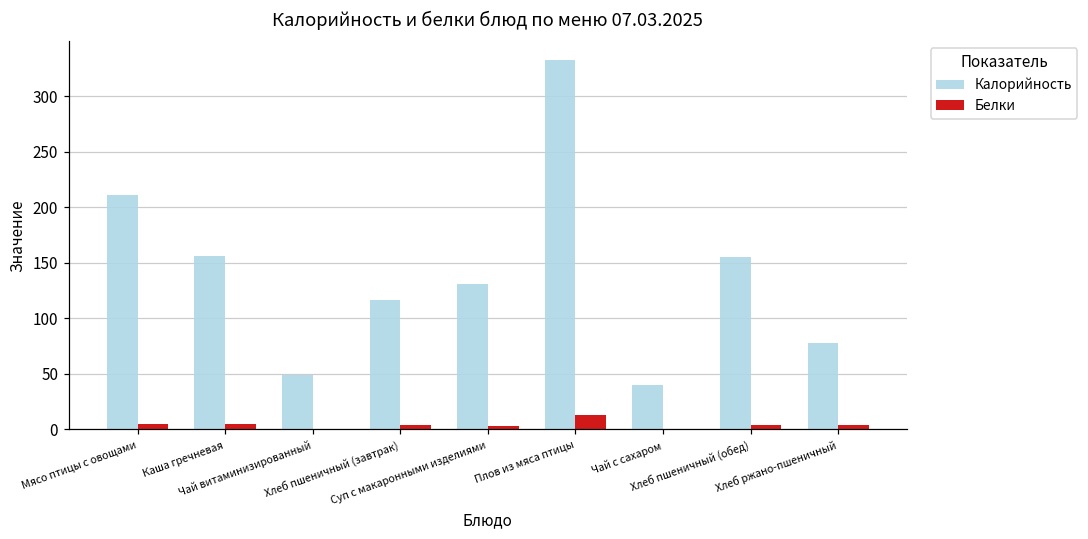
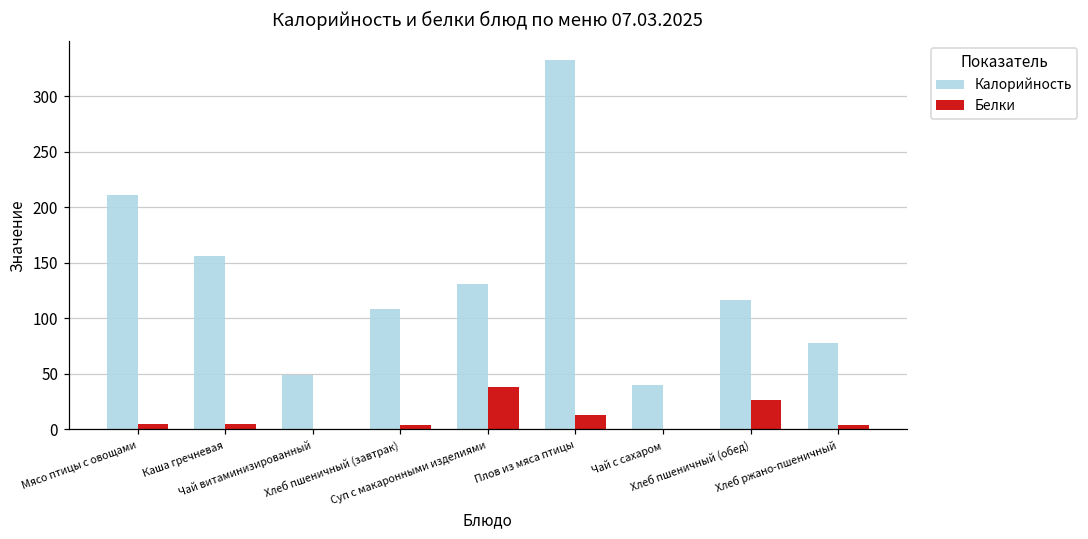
Калорийность, Хлеб пшеничный (завтрак): 117 -> 109
Белки, Суп с макаронными изделиями: 3 -> 38
Калорийность, Хлеб пшеничный (обед): 155 -> 117
Белки, Хлеб пшеничный (обед): 4 -> 27
